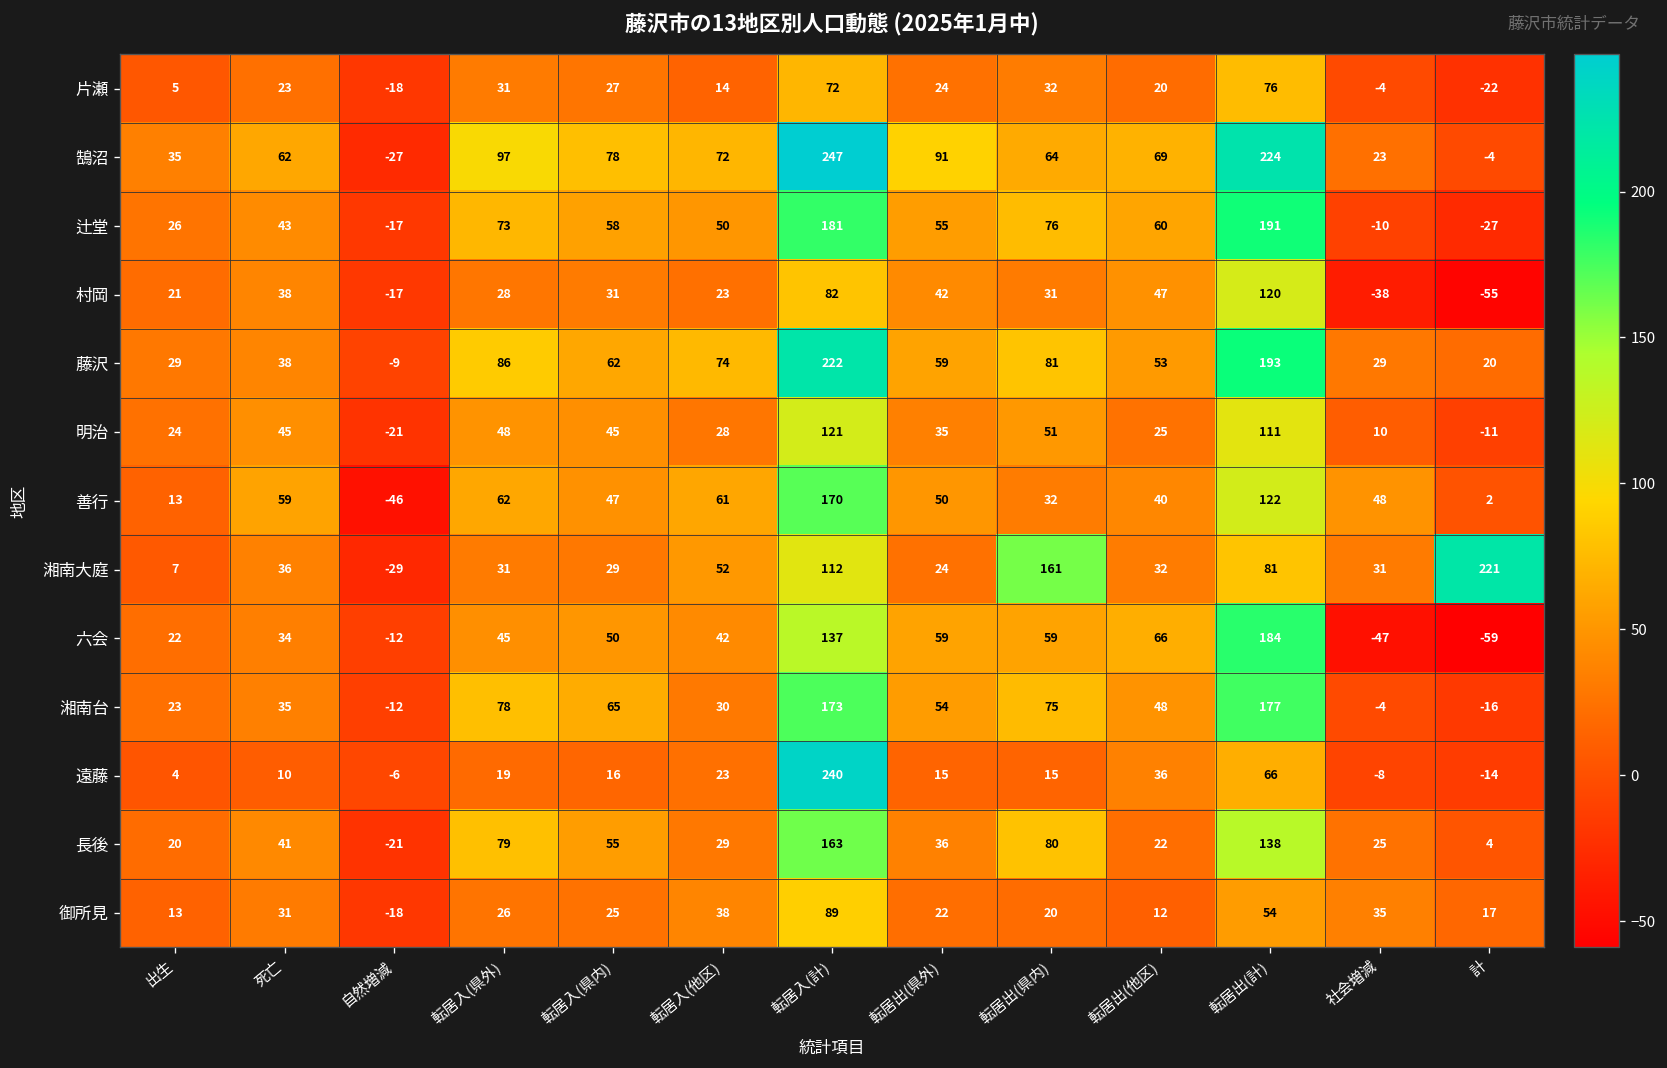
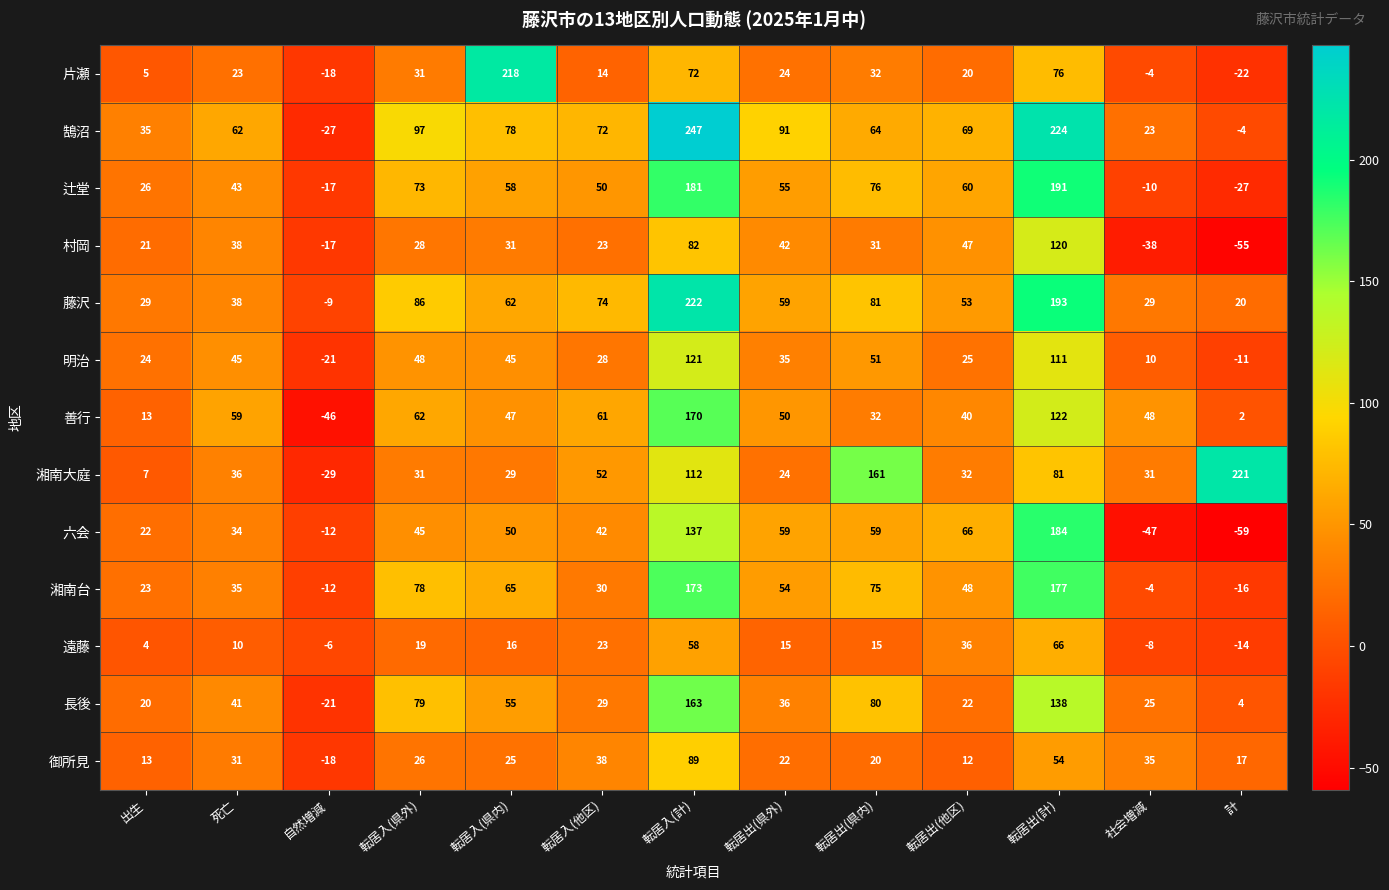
片瀬, 転居入(県内): 27 -> 218
遠藤, 転居入(計): 240 -> 58
